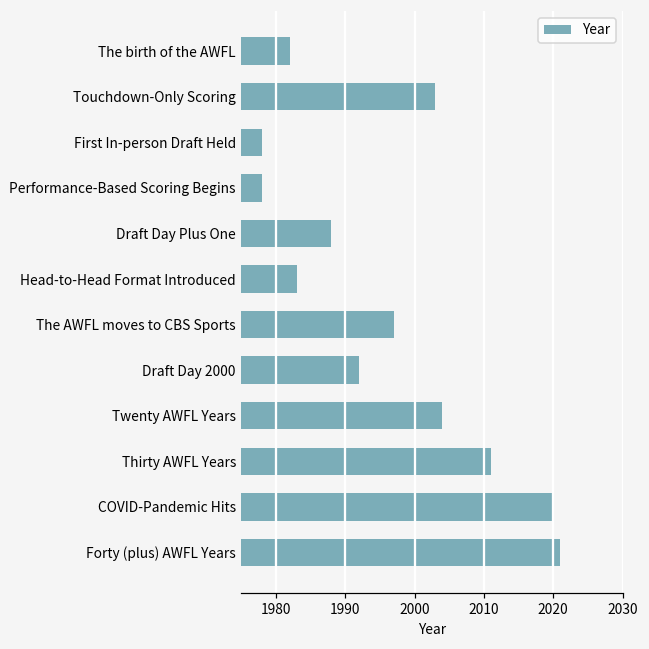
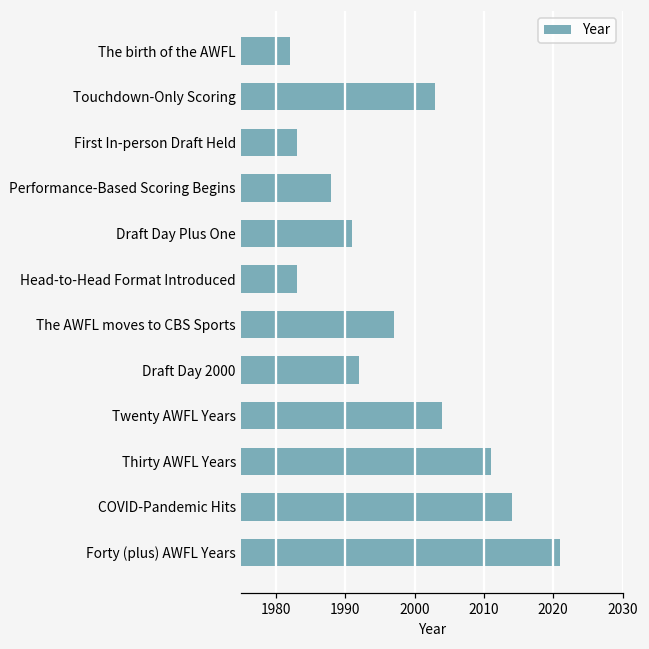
First In-person Draft Held: 1978 -> 1983
Performance-Based Scoring Begins: 1978 -> 1988
Draft Day Plus One: 1988 -> 1991
COVID-Pandemic Hits: 2020 -> 2014
